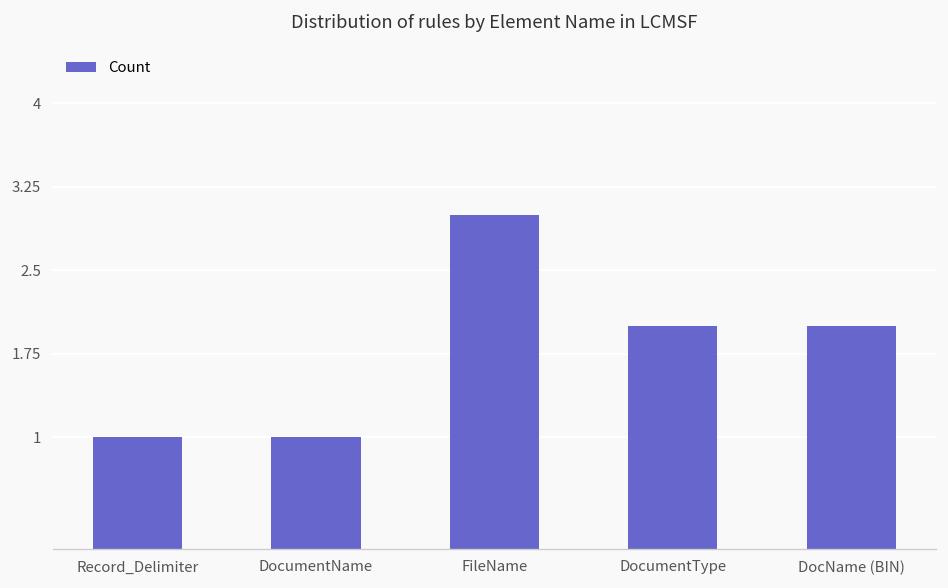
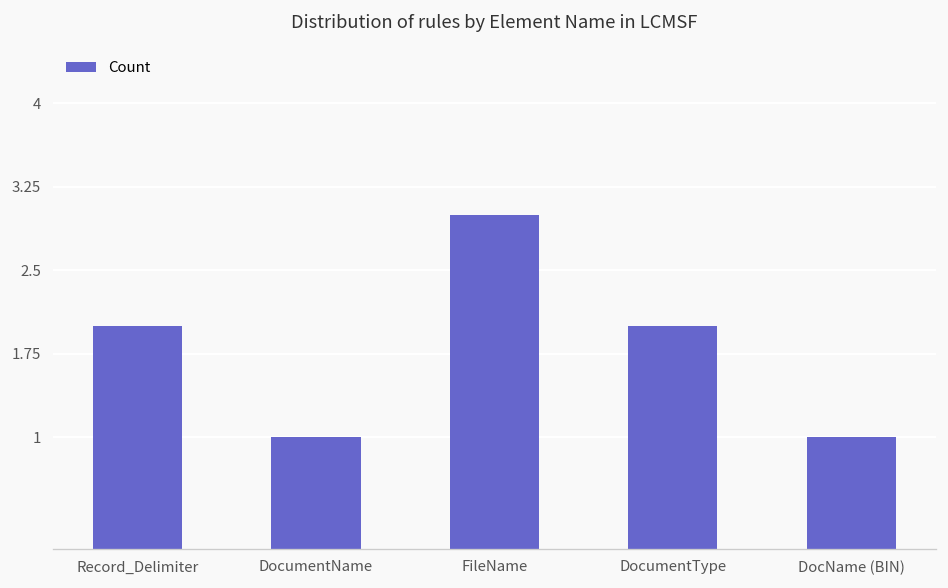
Record_Delimiter: 1 -> 2
DocName (BIN): 2 -> 1
